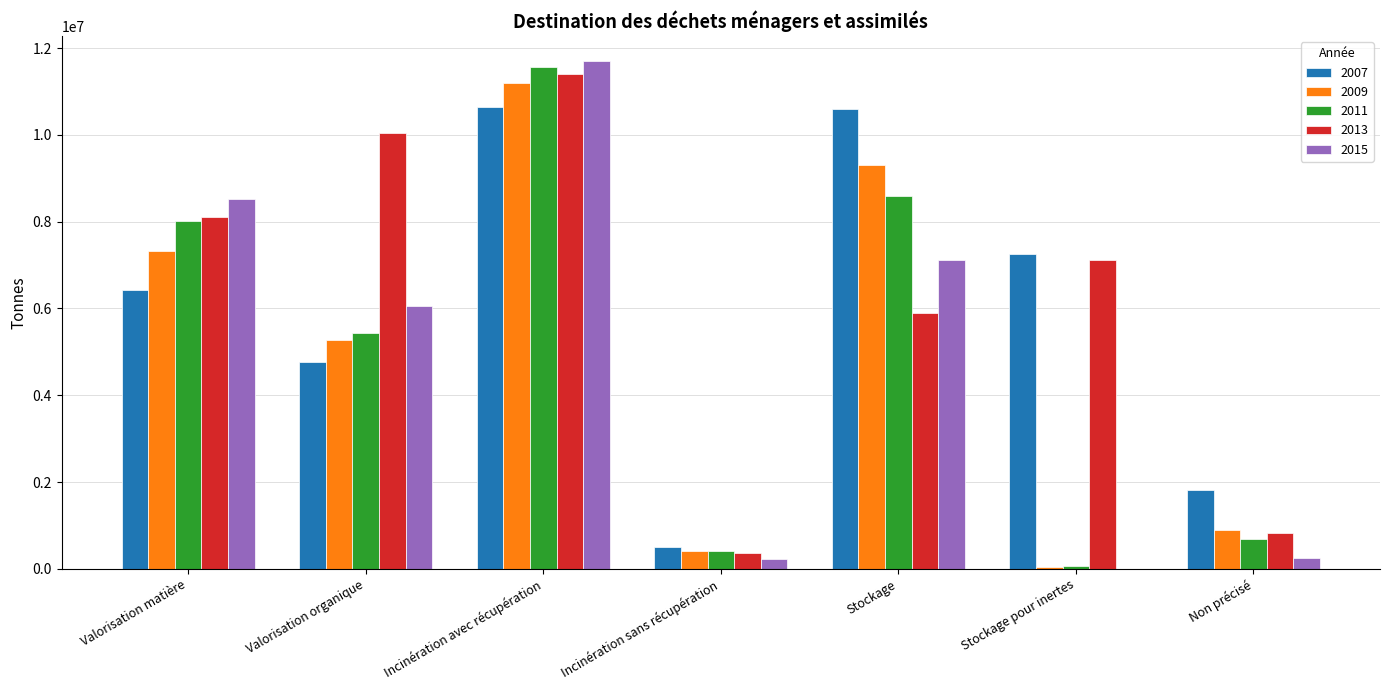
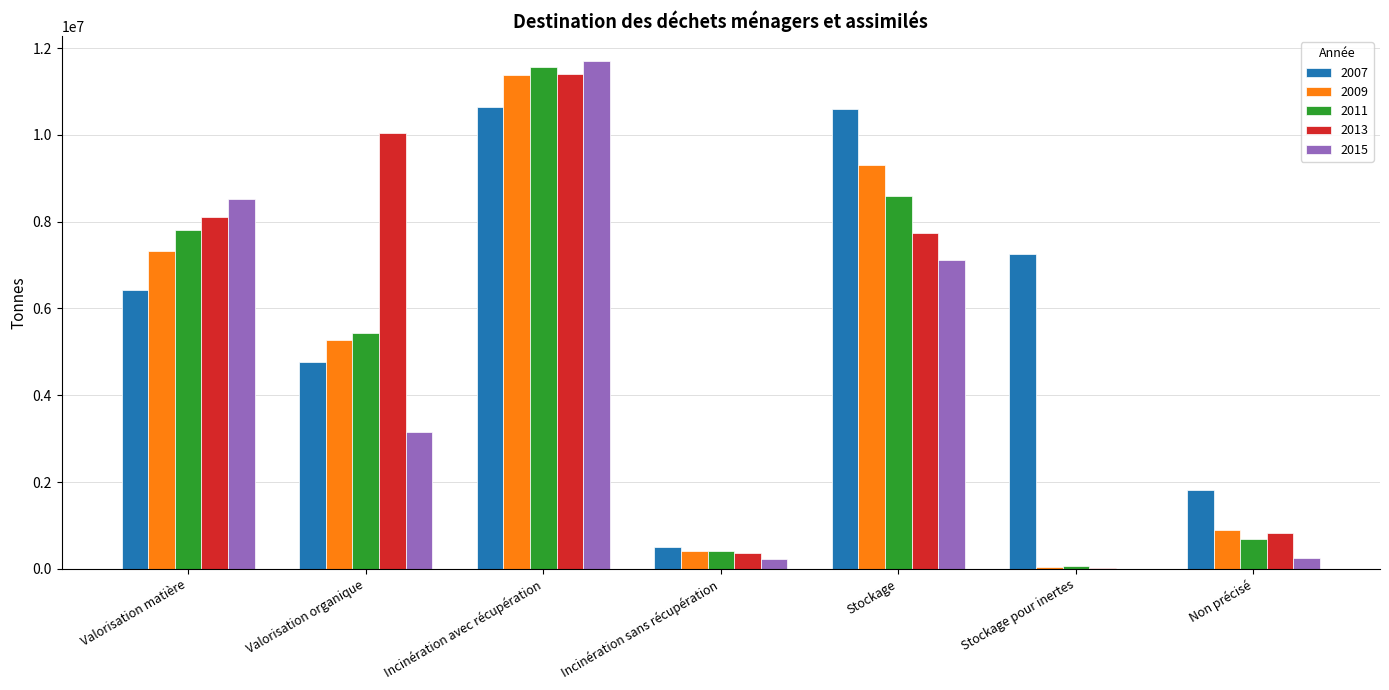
2011, Valorisation matière: 8000000 -> 7800000
2015, Valorisation organique: 6100000 -> 3200000
2009, Incinération avec récupération: 11200000 -> 11400000
2013, Stockage: 5900000 -> 7700000
2013, Stockage pour inertes: 7100000 -> 0
